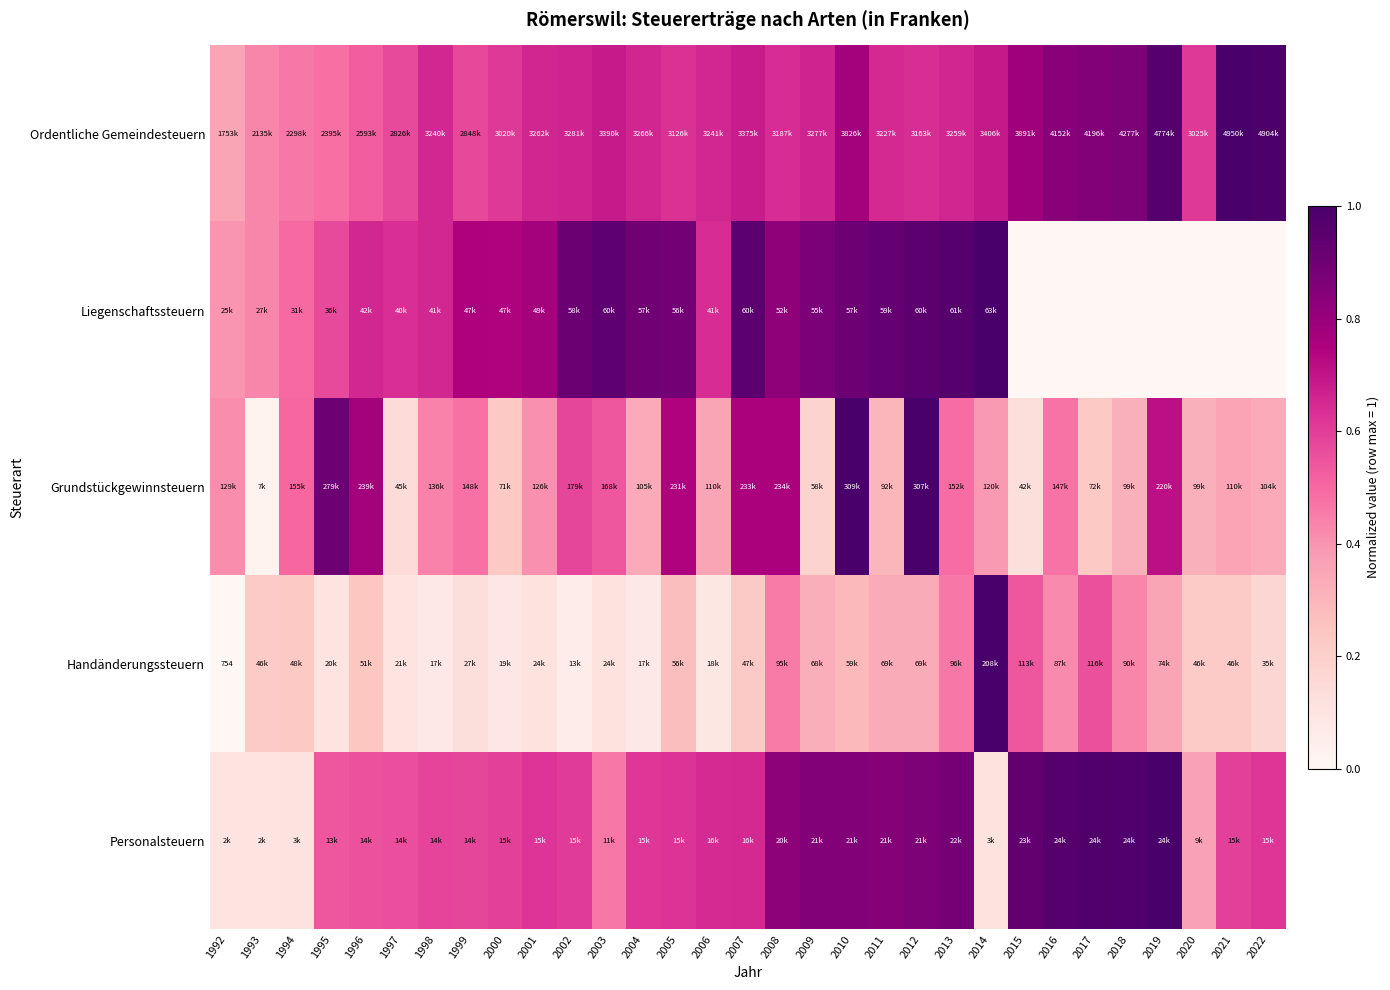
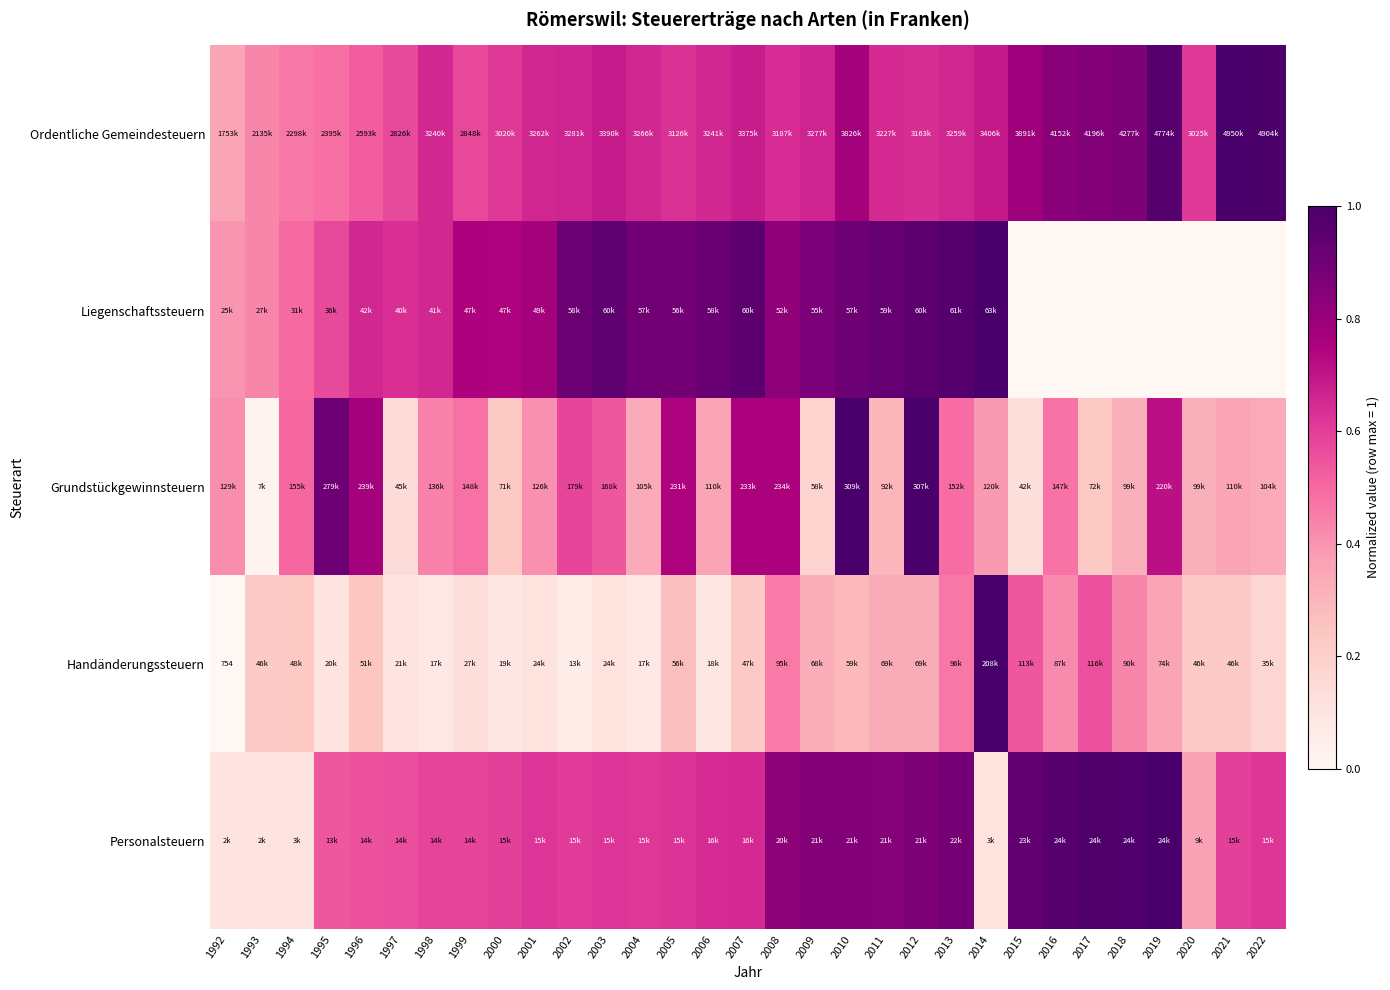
Liegenschaftssteuern, 2006: 41k -> 58k
Personalsteuern, 2003: 11k -> 15k
